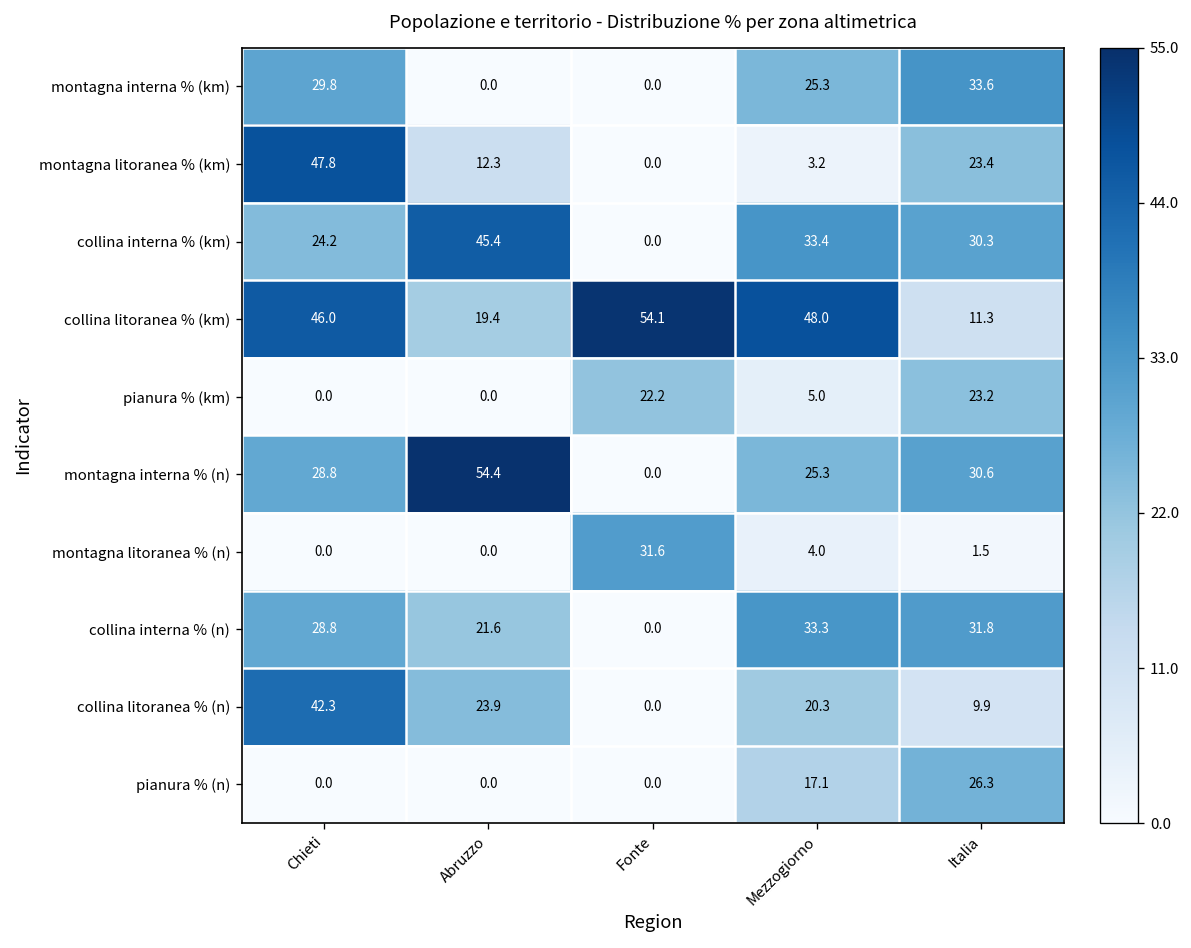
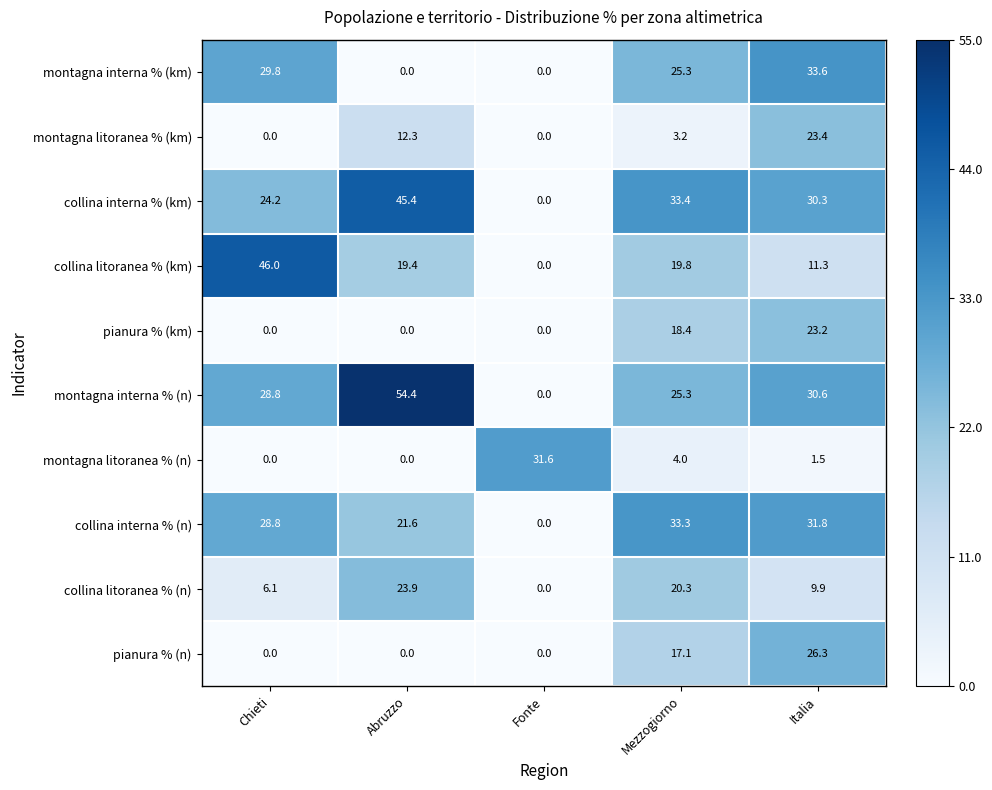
montagna litoranea % (km), Chieti: 47.8 -> 0.0
collina litoranea % (km), Fonte: 54.1 -> 0.0
collina litoranea % (km), Mezzogiorno: 48.0 -> 19.8
pianura % (km), Fonte: 22.2 -> 0.0
pianura % (km), Mezzogiorno: 5.0 -> 18.4
collina litoranea % (n), Chieti: 42.3 -> 6.1
